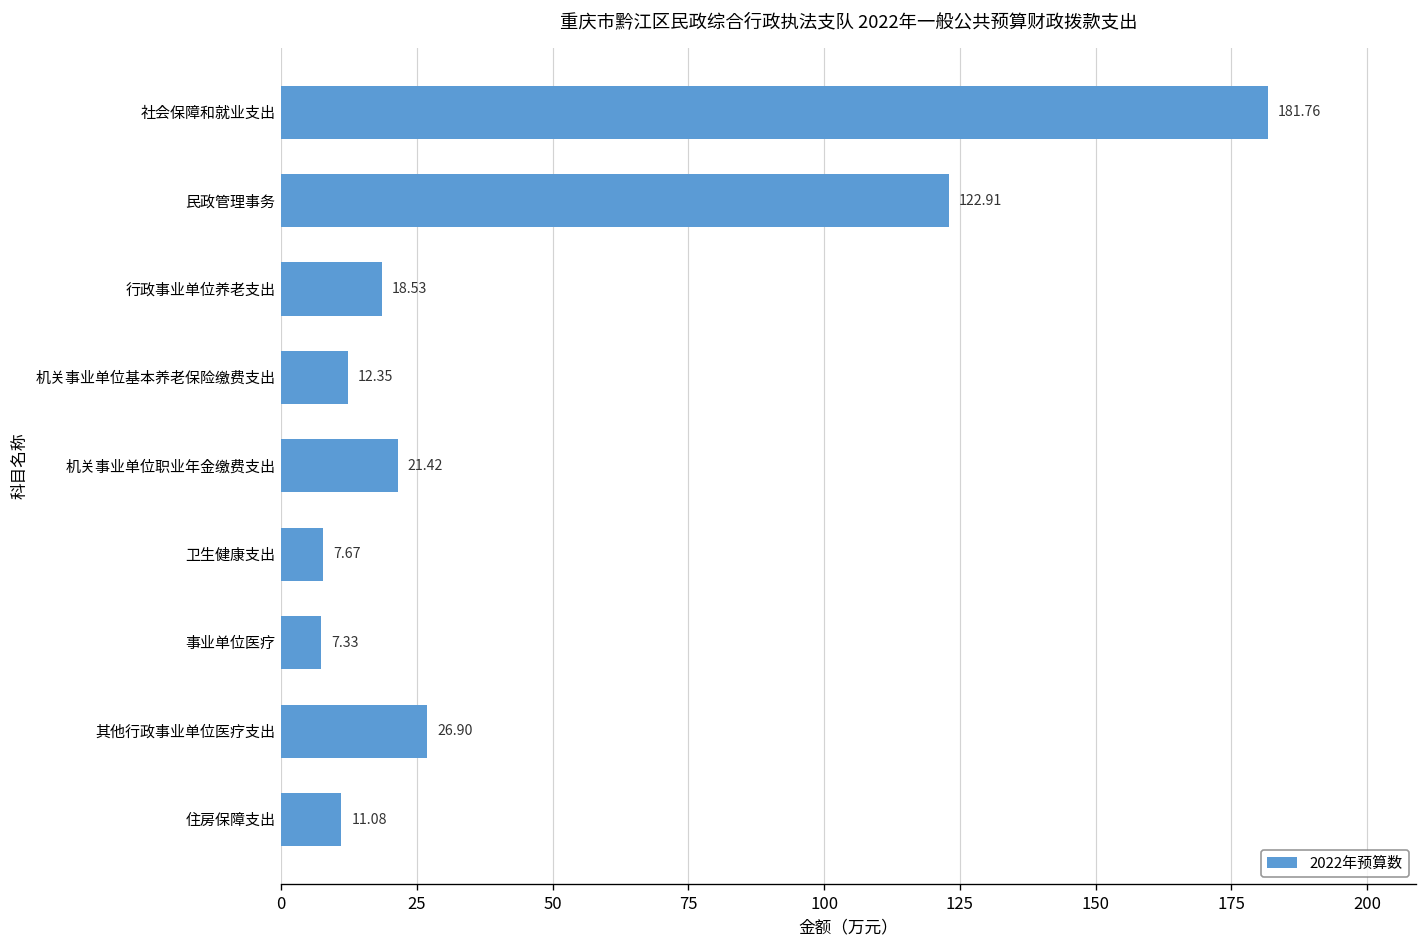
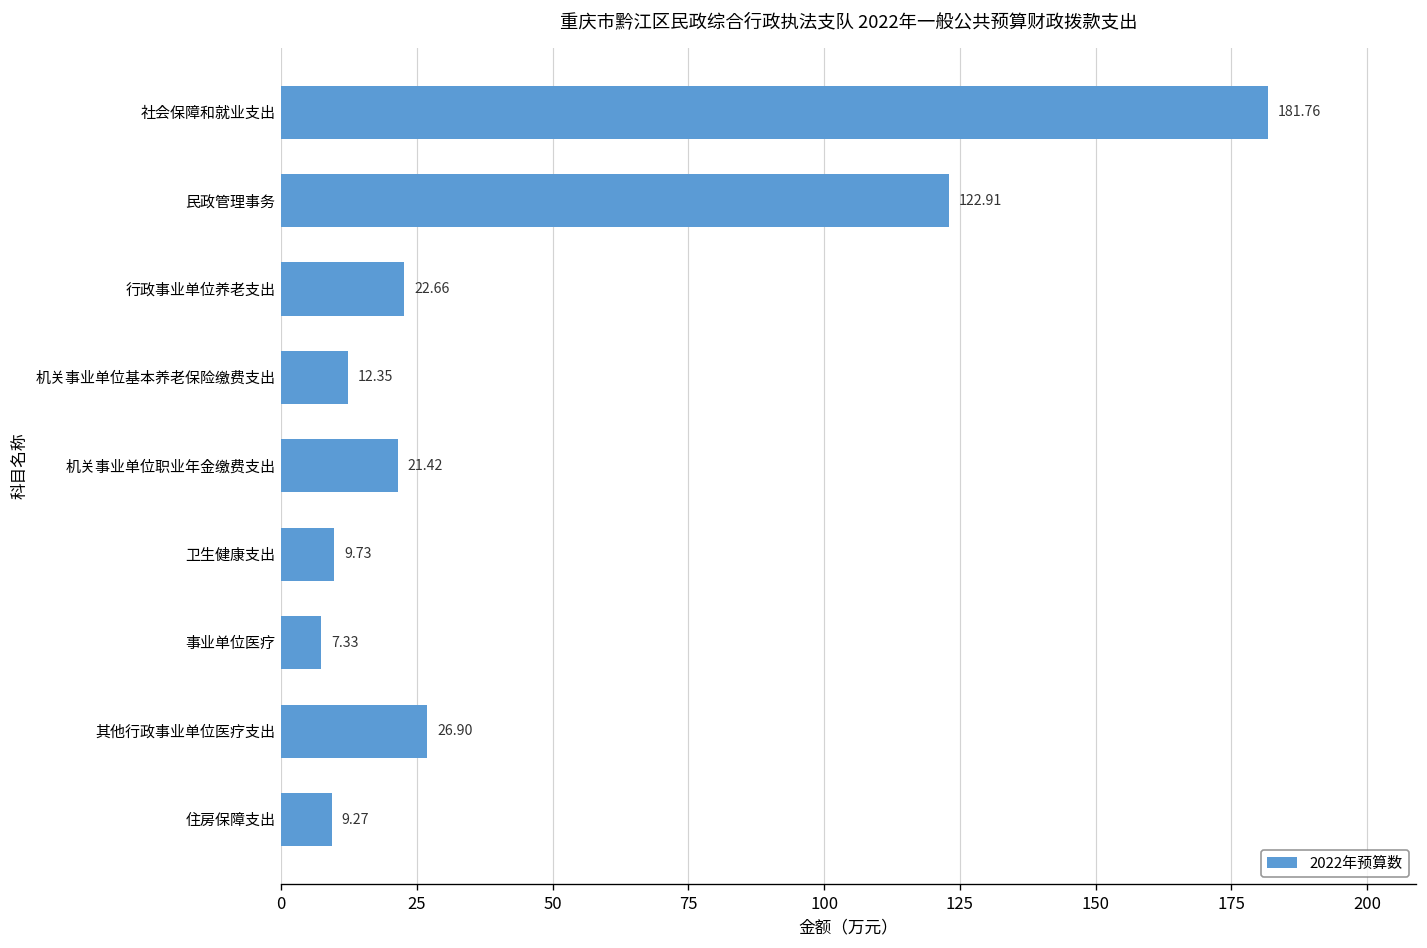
行政事业单位养老支出: 18.53 -> 22.66
卫生健康支出: 7.67 -> 9.73
住房保障支出: 11.08 -> 9.27
